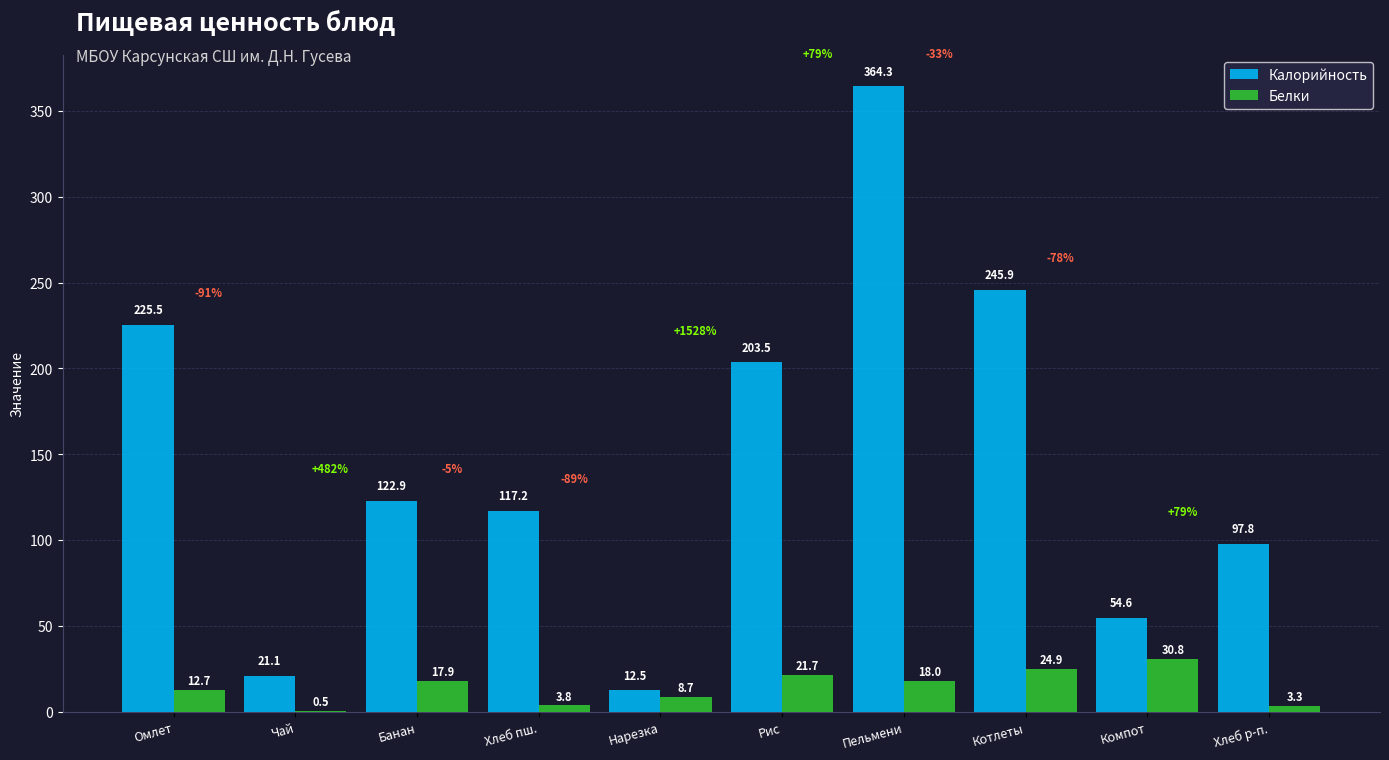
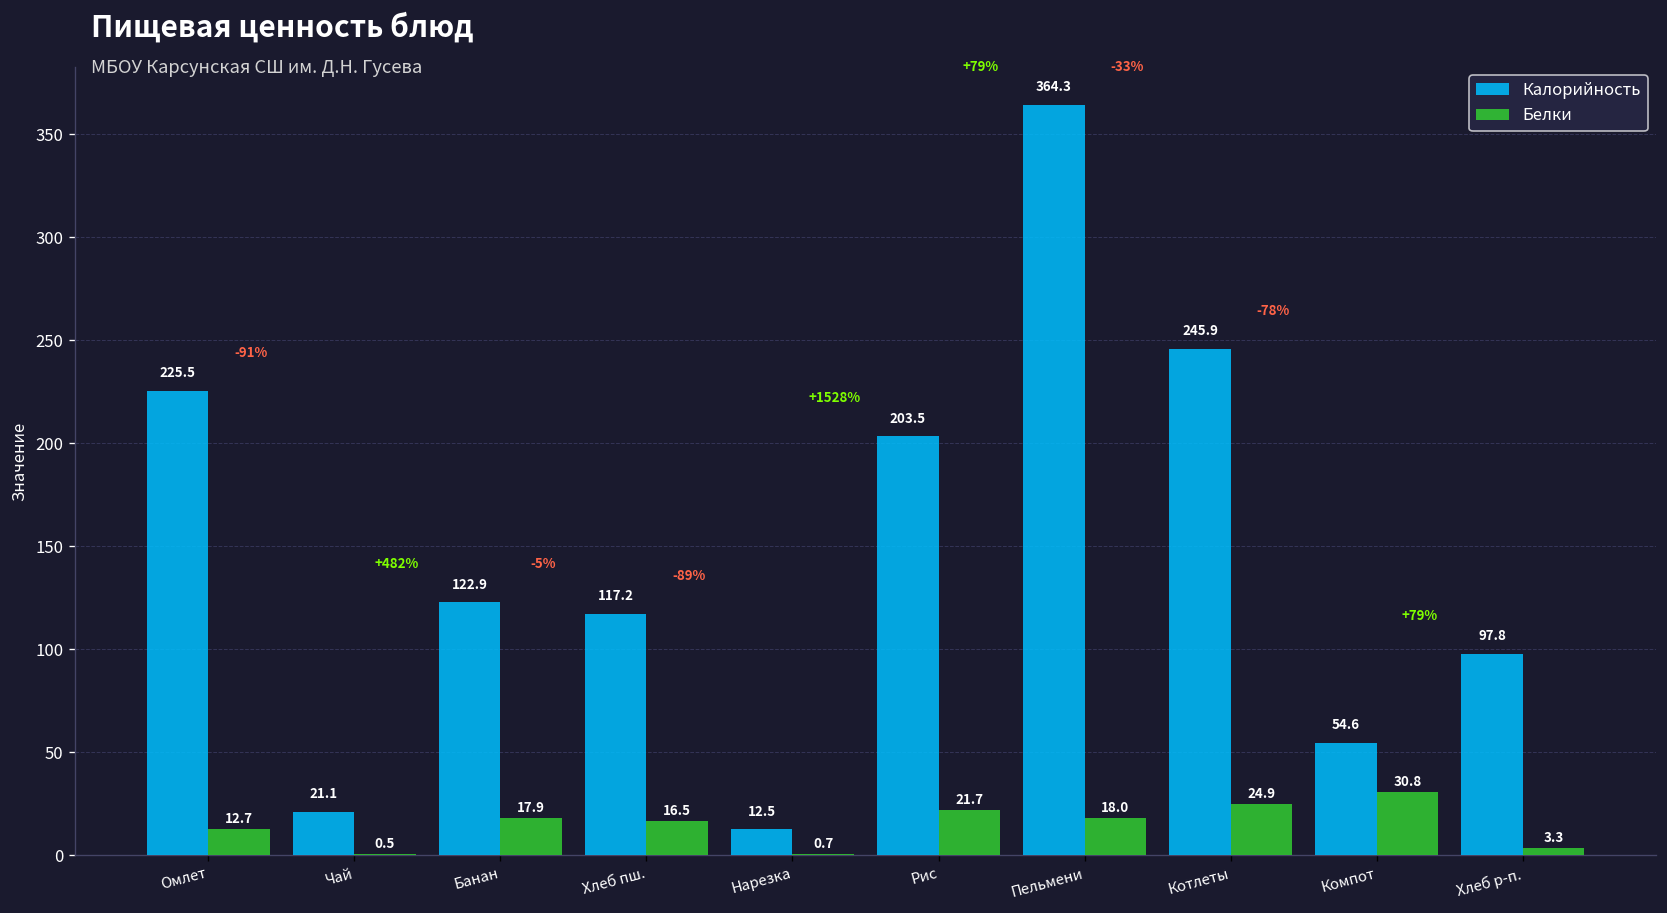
Белки, Хлеб пш.: 3.8 -> 16.5
Белки, Нарезка: 8.7 -> 0.7
